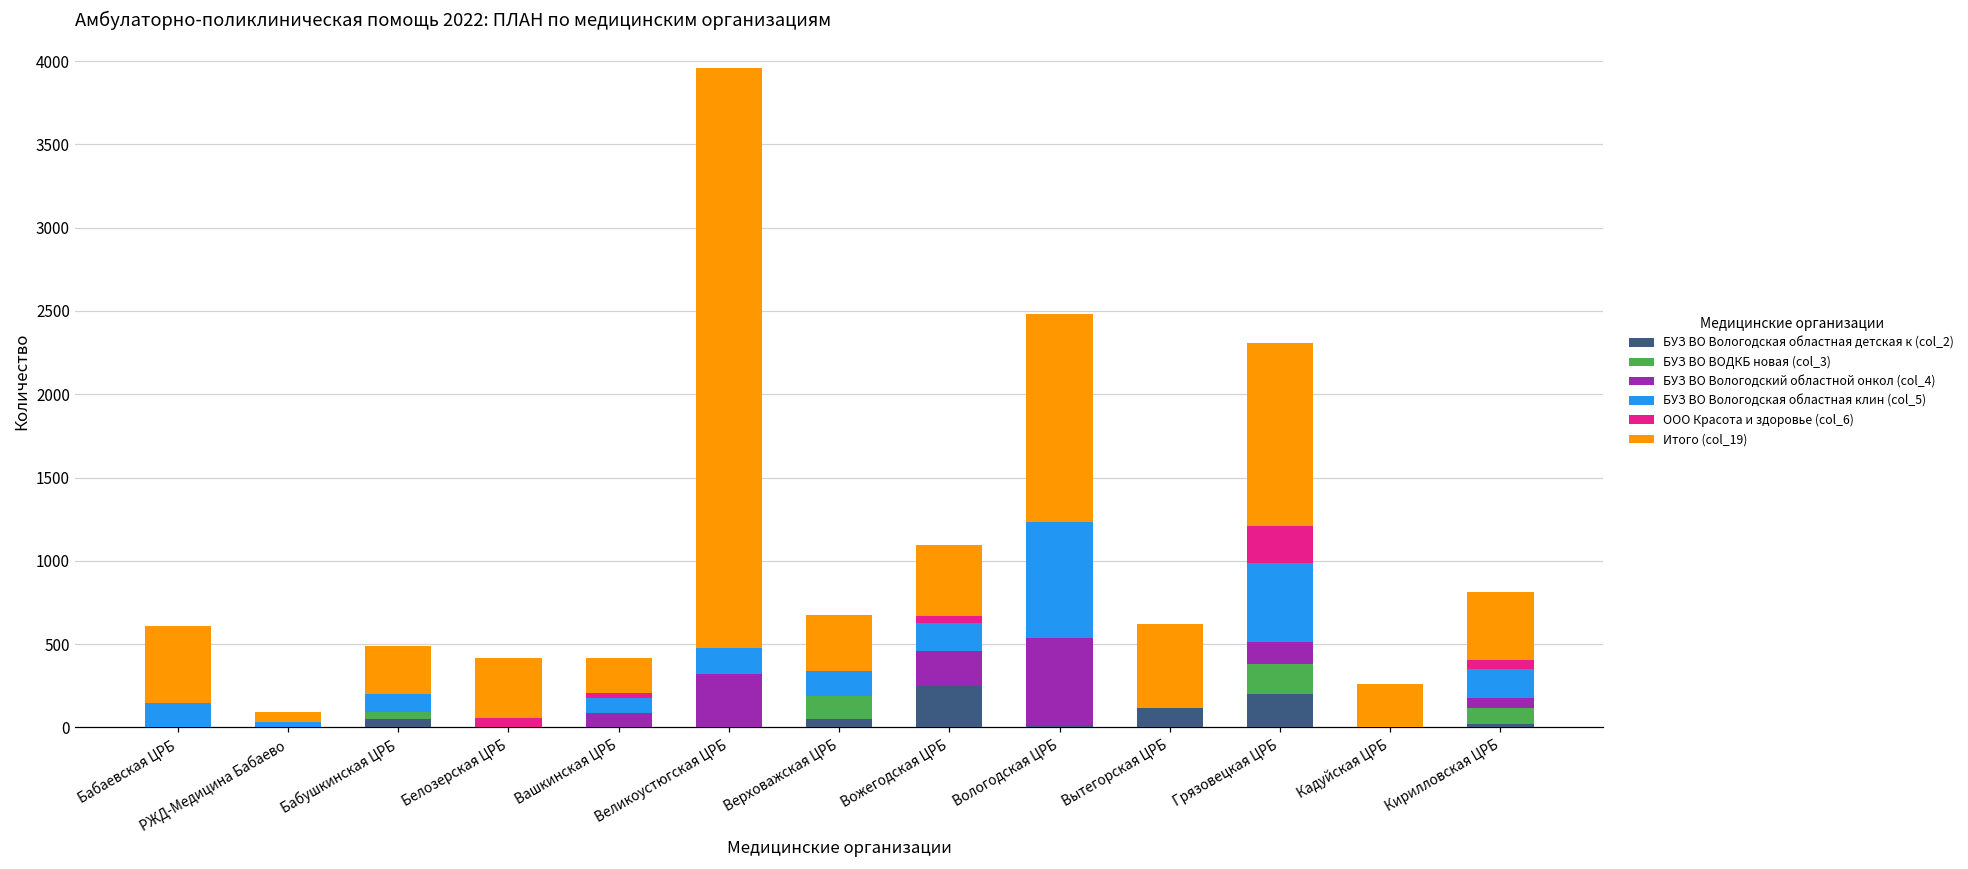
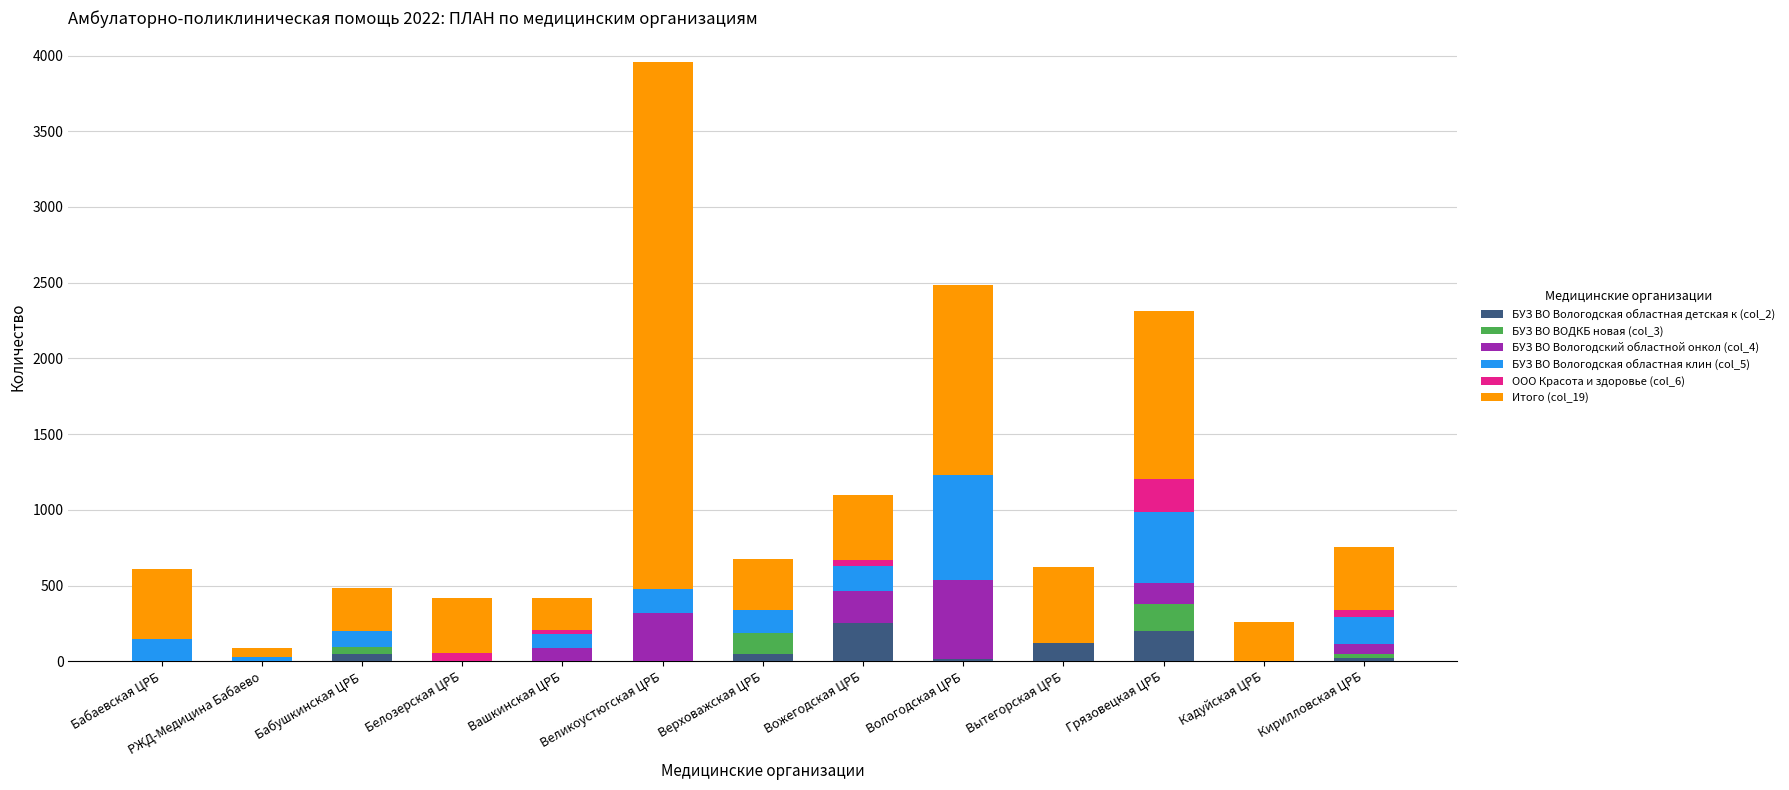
БУЗ ВО ВОДКБ новая (col_3), Кирилловская ЦРБ: 90 -> 30
